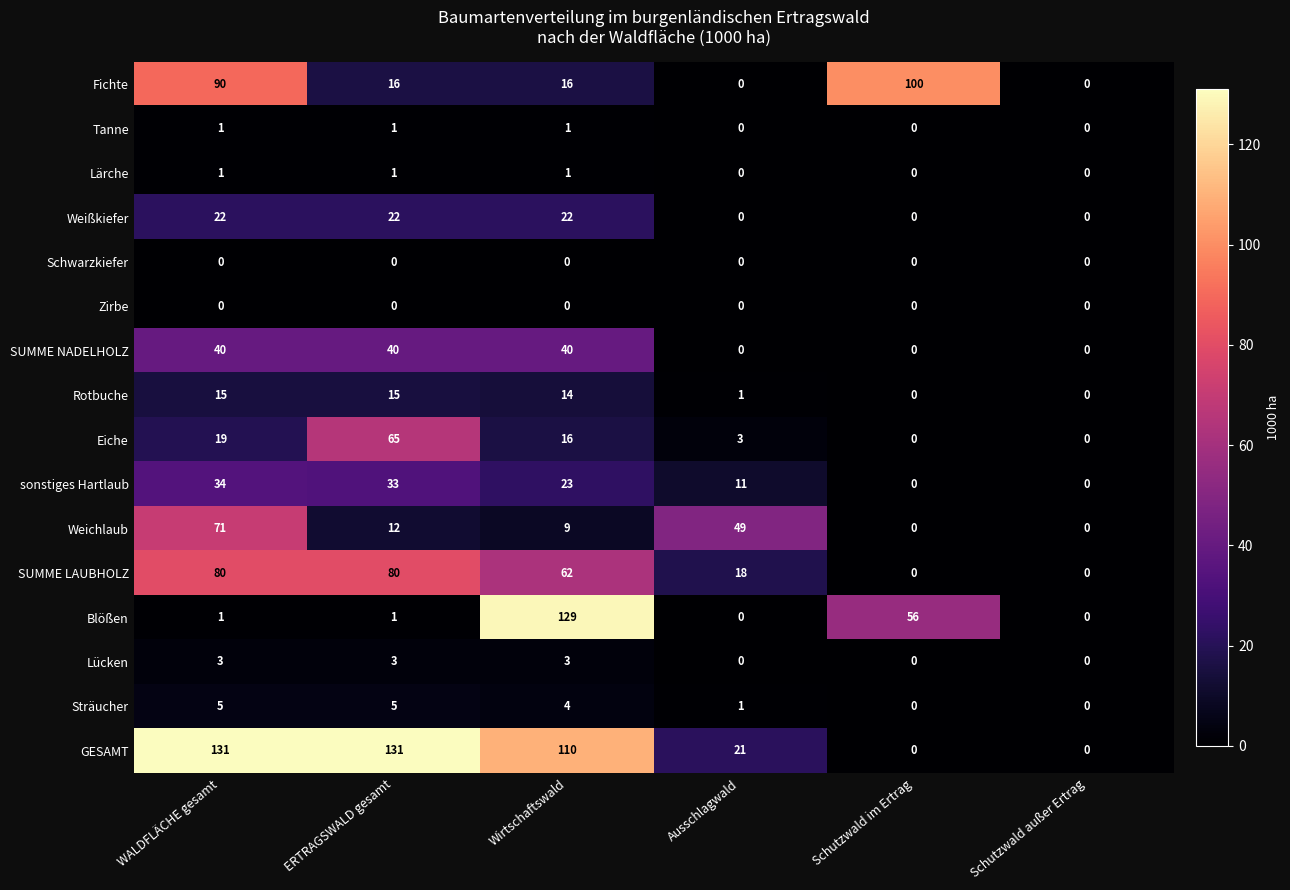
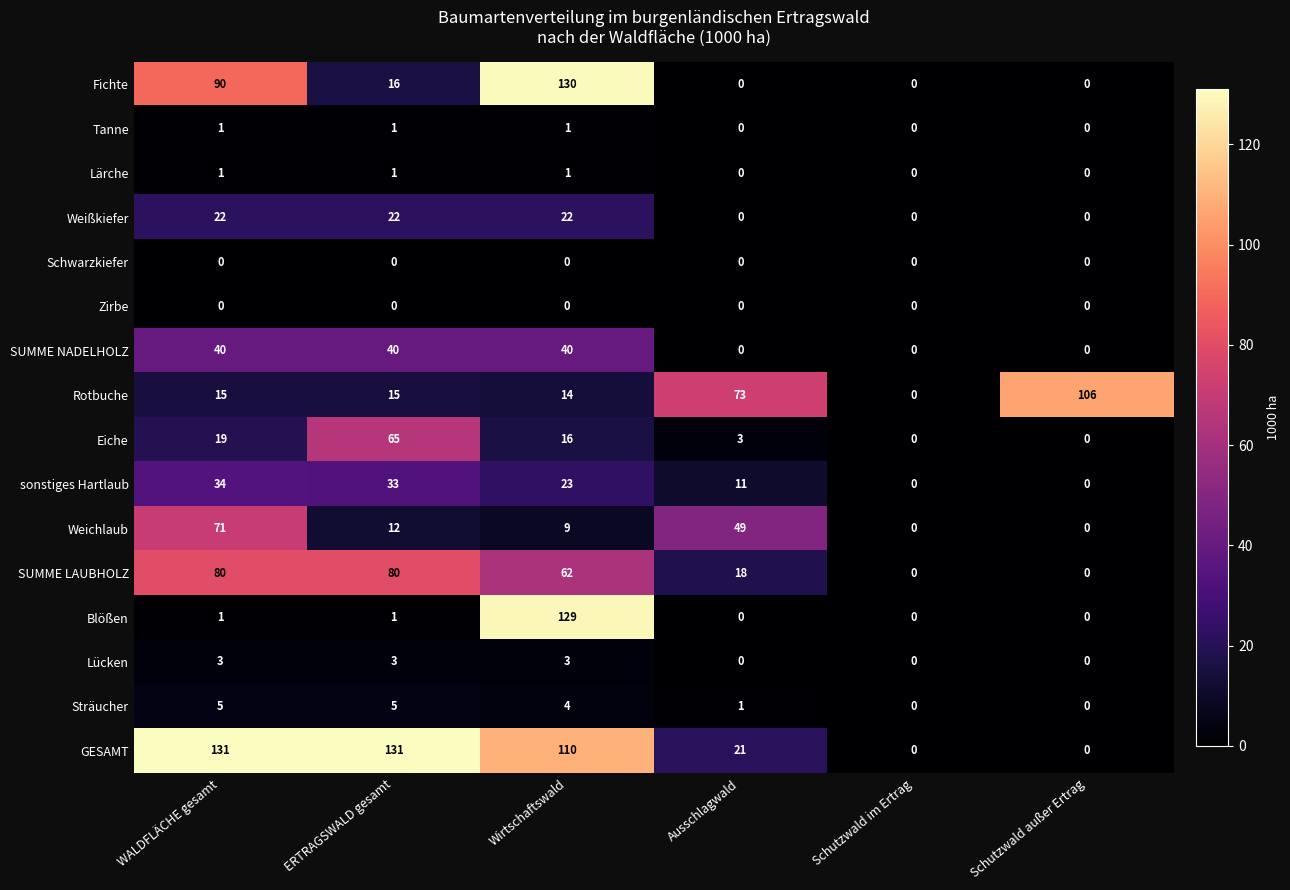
Fichte, Wirtschaftswald: 16 -> 130
Fichte, Schutzwald im Ertrag: 100 -> 0
Rotbuche, Ausschlagwald: 1 -> 73
Rotbuche, Schutzwald außer Ertrag: 0 -> 106
Blößen, Schutzwald im Ertrag: 56 -> 0
